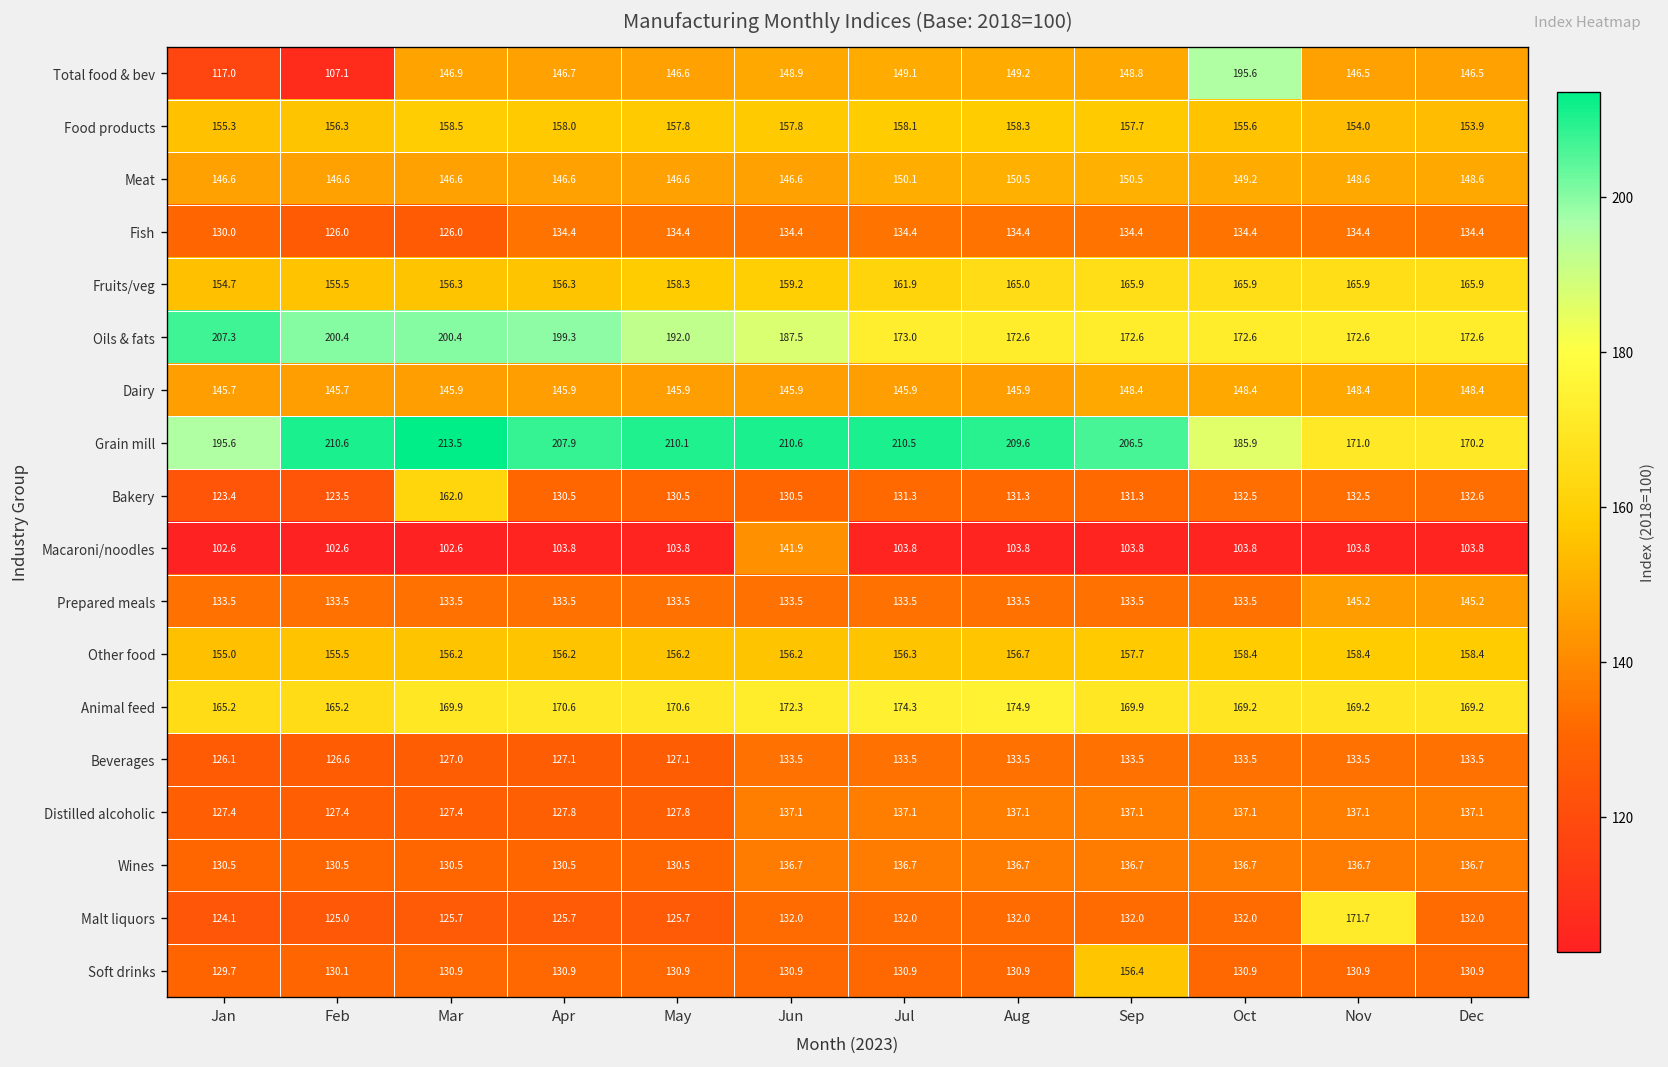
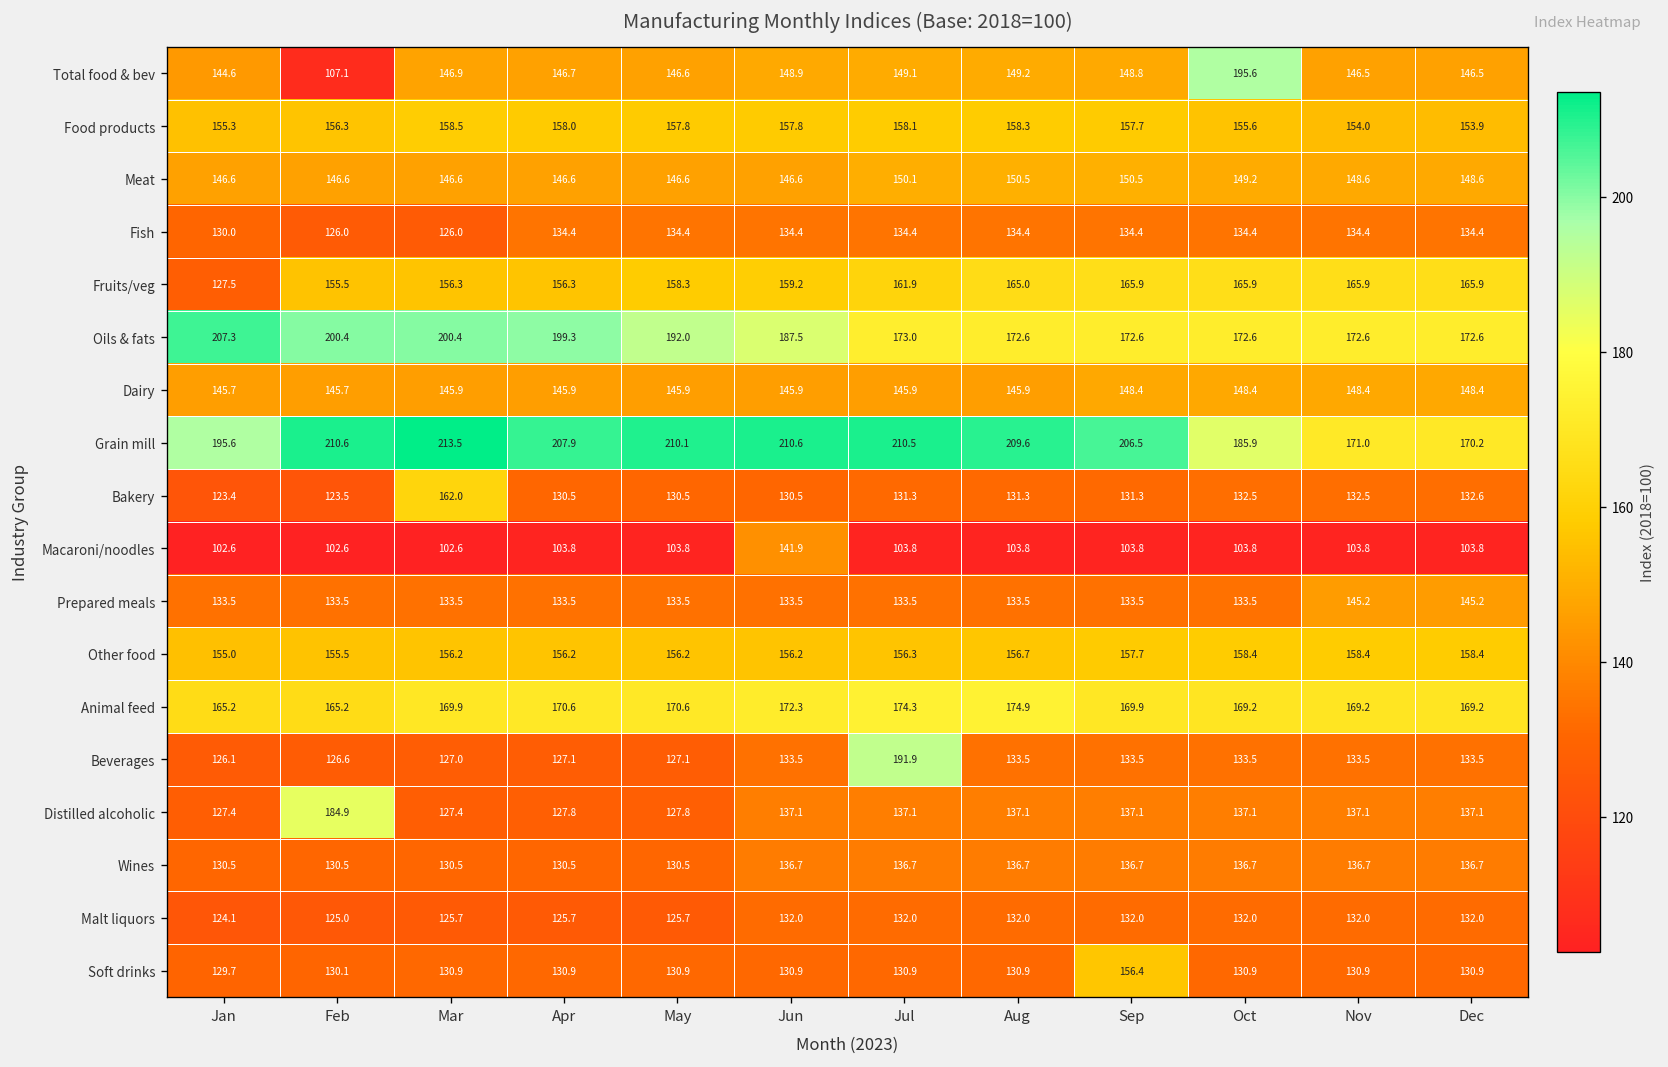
Total food & bev, Jan: 117.0 -> 144.6
Fruits/veg, Jan: 154.7 -> 127.5
Beverages, Jul: 133.5 -> 191.9
Distilled alcoholic, Feb: 127.4 -> 184.9
Malt liquors, Nov: 171.7 -> 132.0
